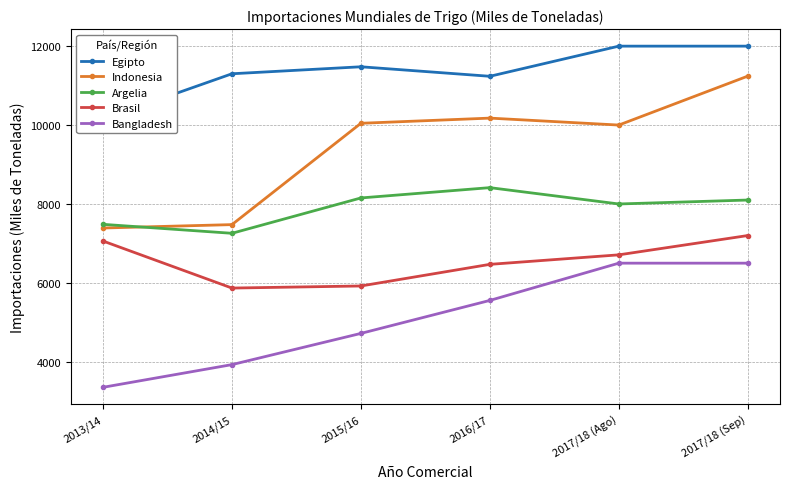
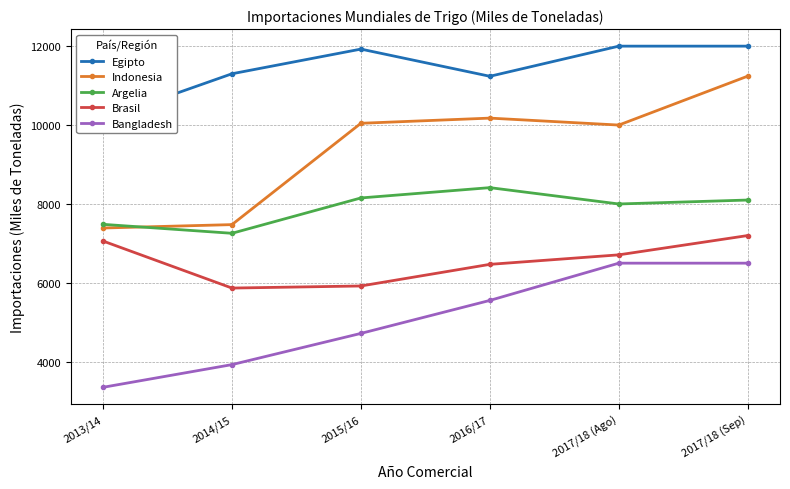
Egipto, 2015/16: 11500 -> 11900
